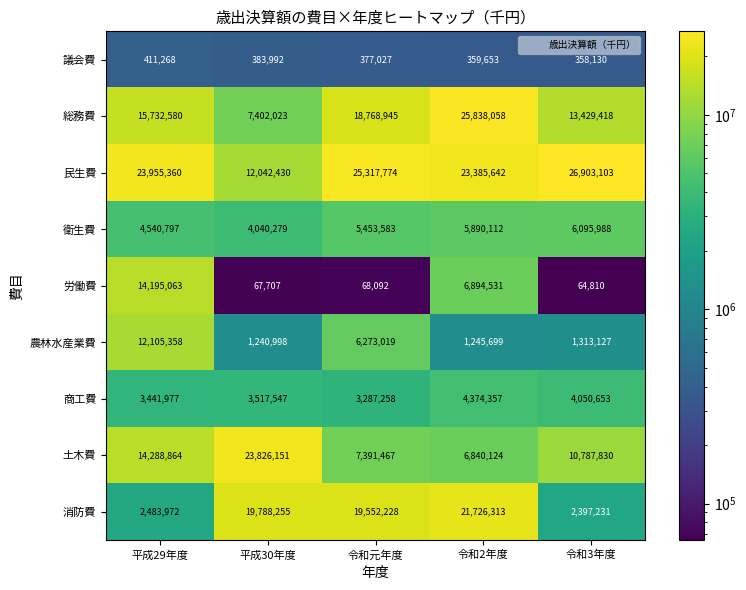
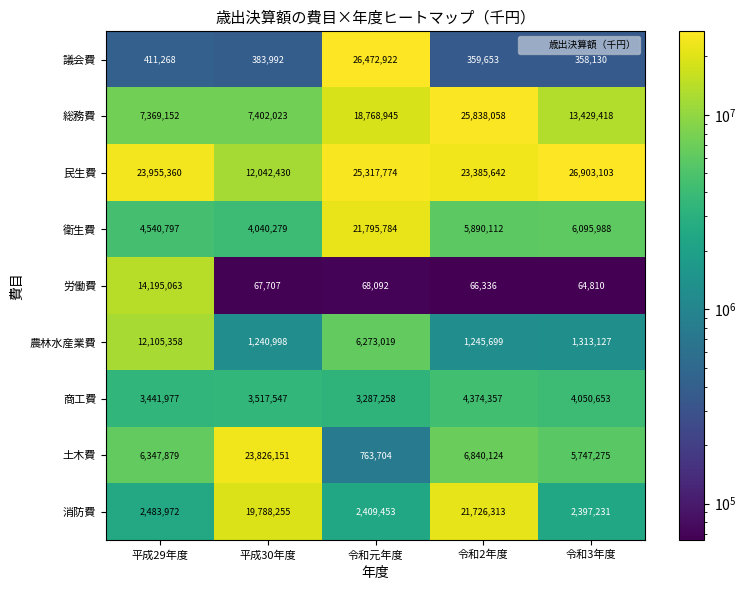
議会費, 令和元年度: 377,027 -> 26,472,922
総務費, 平成29年度: 15,732,580 -> 7,369,152
衛生費, 令和元年度: 5,453,583 -> 21,795,784
労働費, 令和2年度: 6,894,531 -> 66,336
土木費, 平成29年度: 14,288,864 -> 6,347,879
土木費, 令和元年度: 7,391,467 -> 763,704
土木費, 令和3年度: 10,787,830 -> 5,747,275
消防費, 令和元年度: 19,552,228 -> 2,409,453
